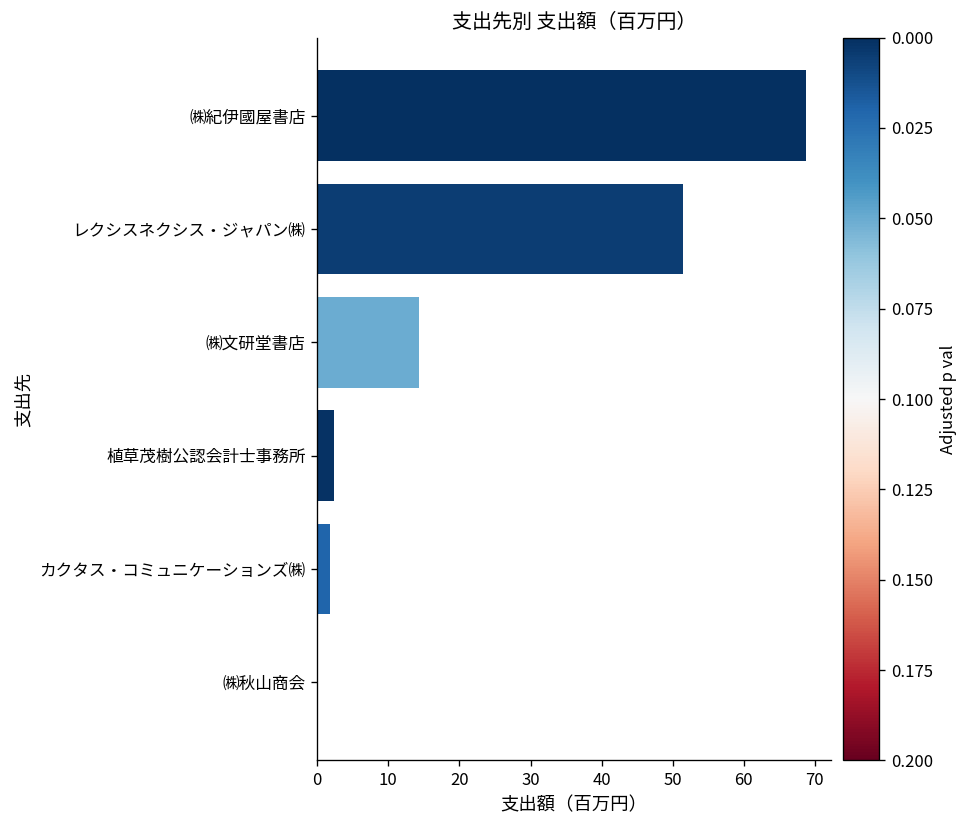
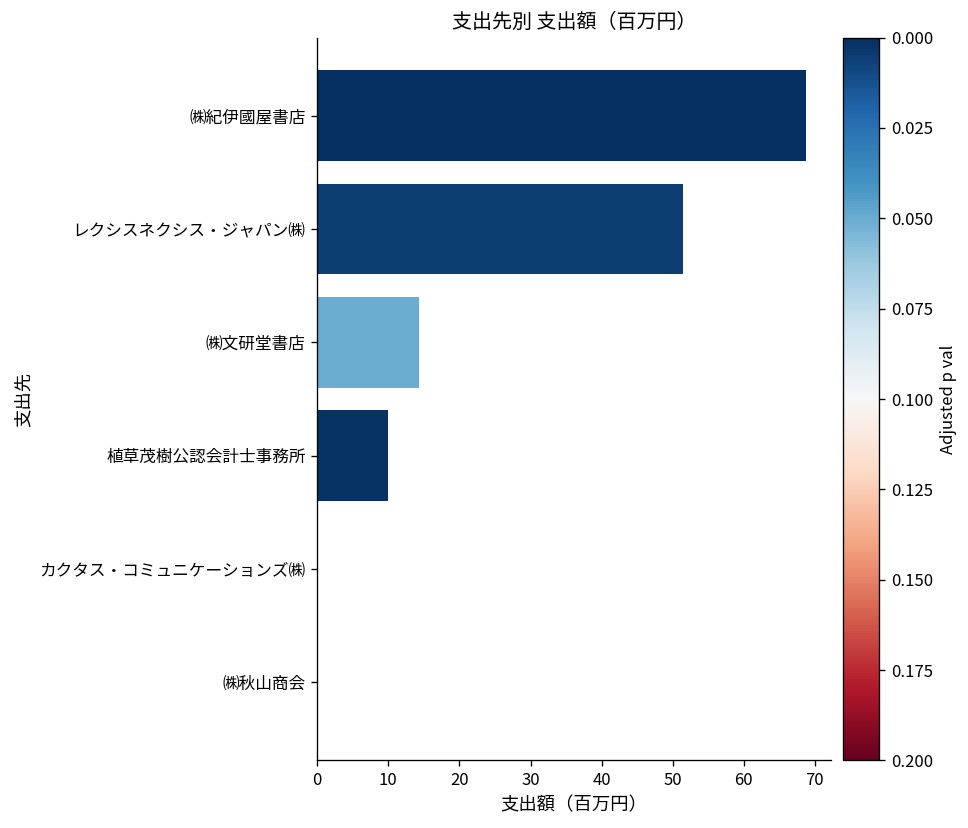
植草茂樹公認会計士事務所: 2 -> 10
カクタス・コミュニケーションズ㈱: 2 -> 0
